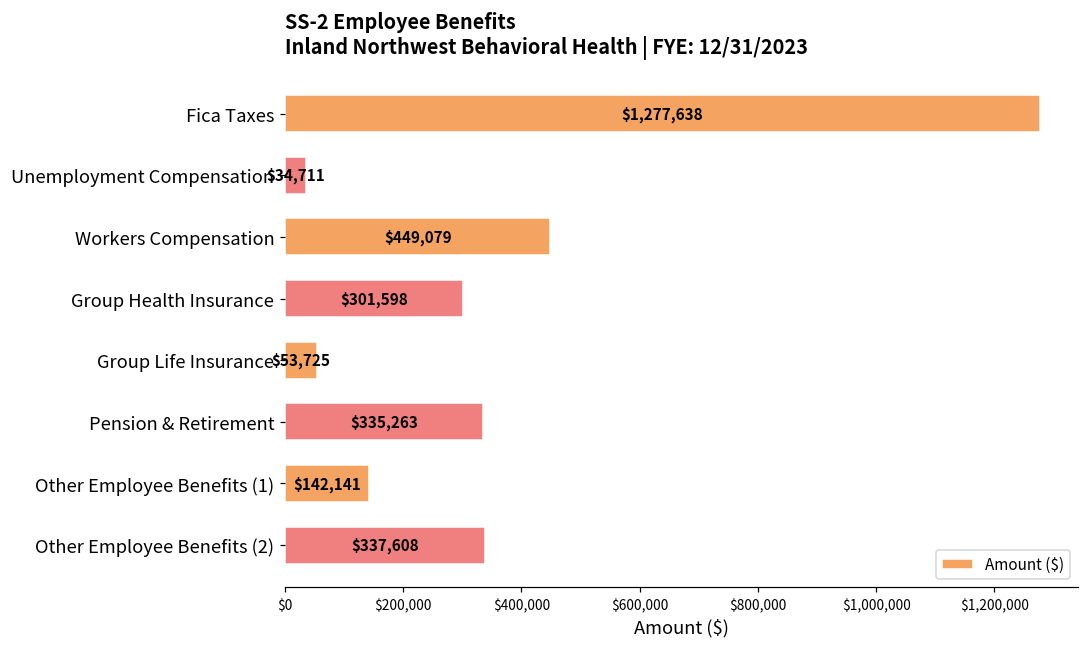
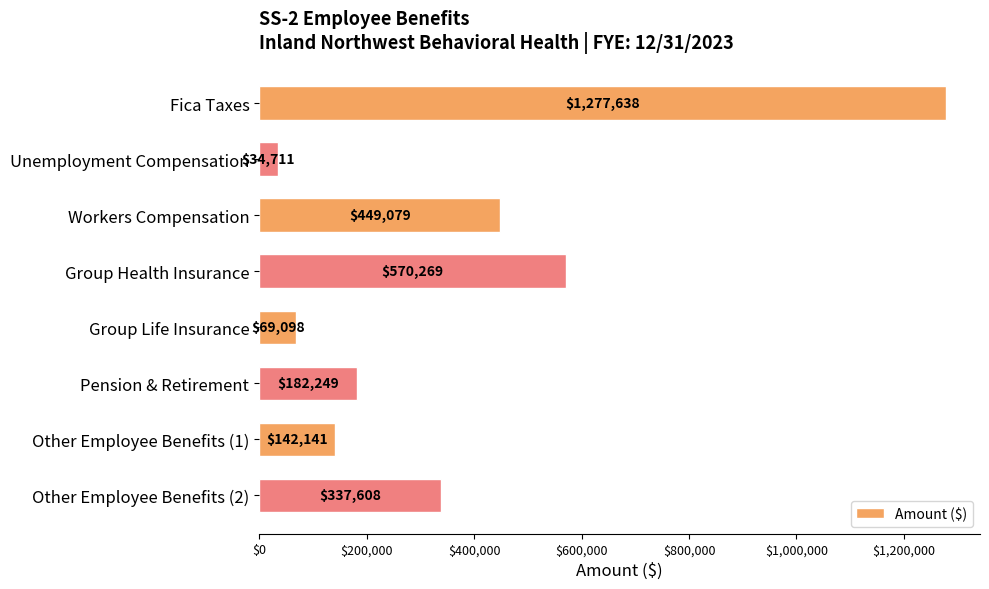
Group Health Insurance: $301,598 -> $570,269
Group Life Insurance: $53,725 -> $69,098
Pension & Retirement: $335,263 -> $182,249
